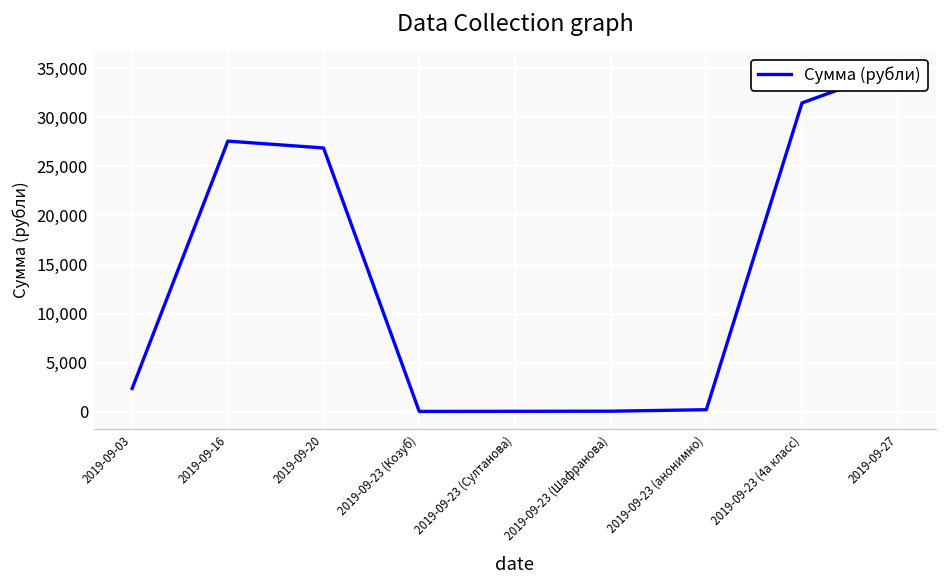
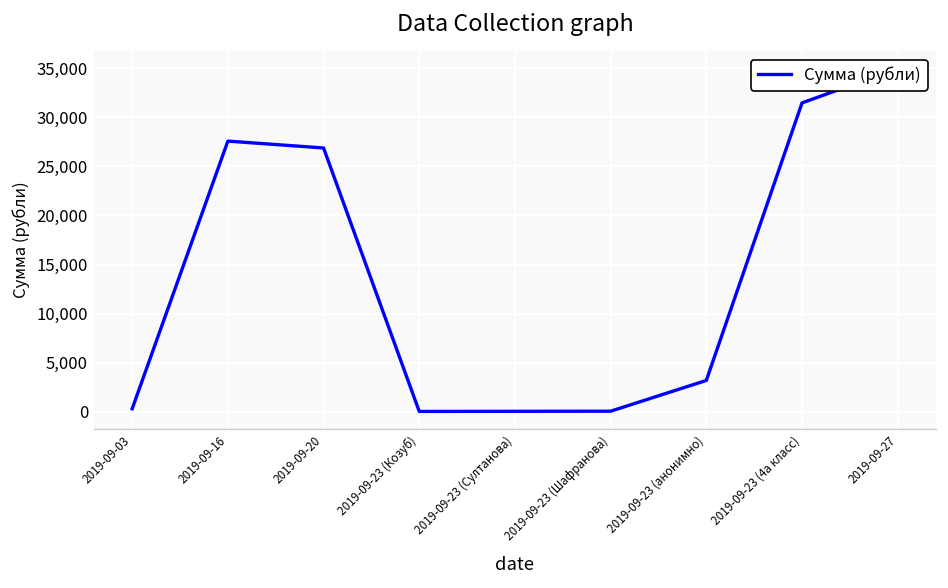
2019-09-03: 2,000 -> 0
2019-09-23 (анонимно): 0 -> 3,000
